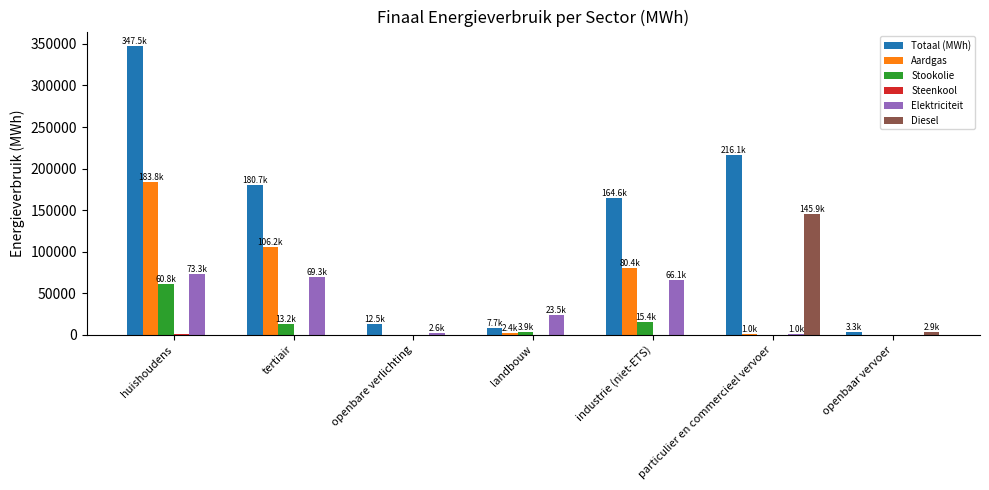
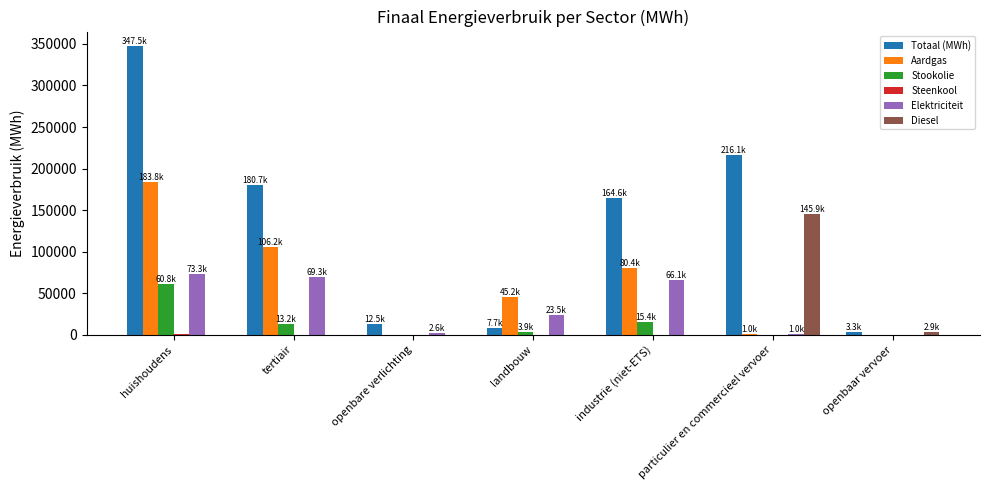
Aardgas, landbouw: 2.4k -> 45.2k
